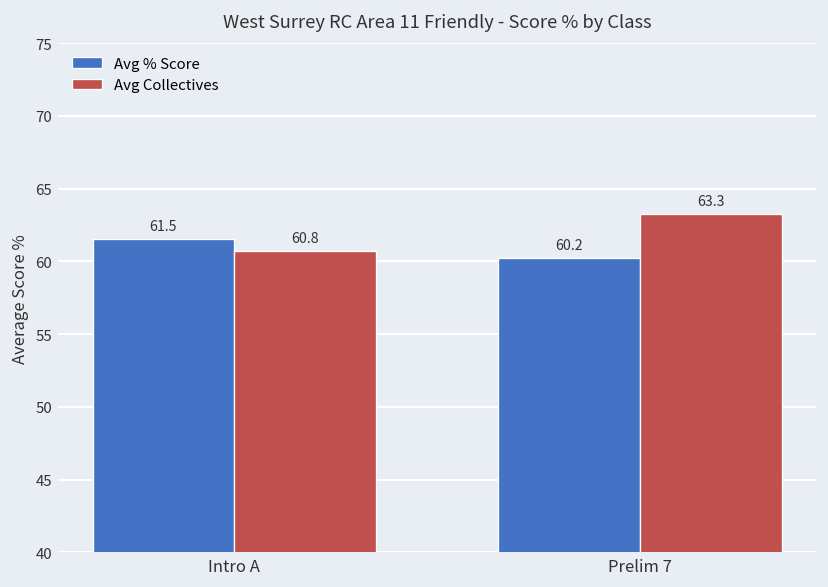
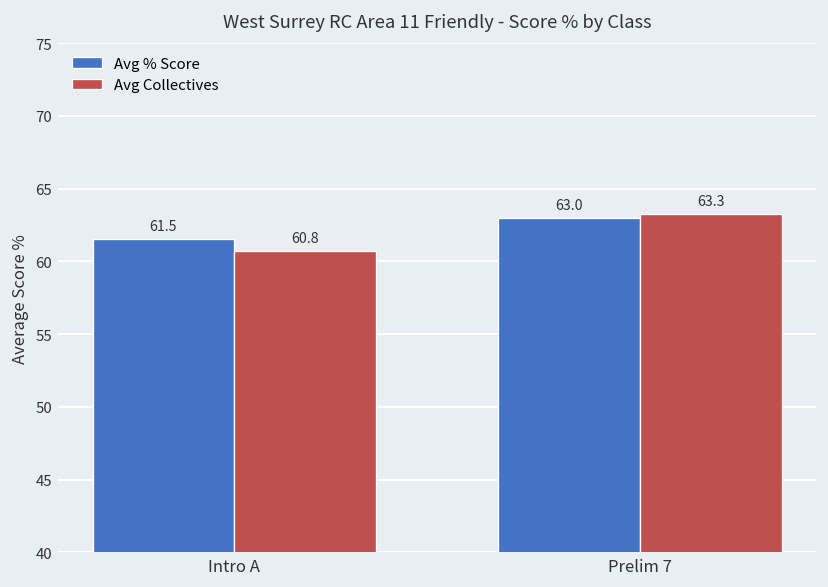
Avg % Score, Prelim 7: 60.2 -> 63.0
